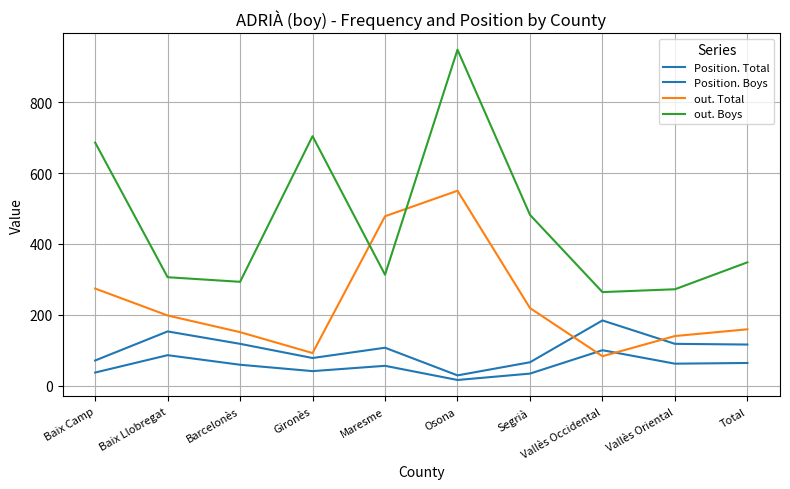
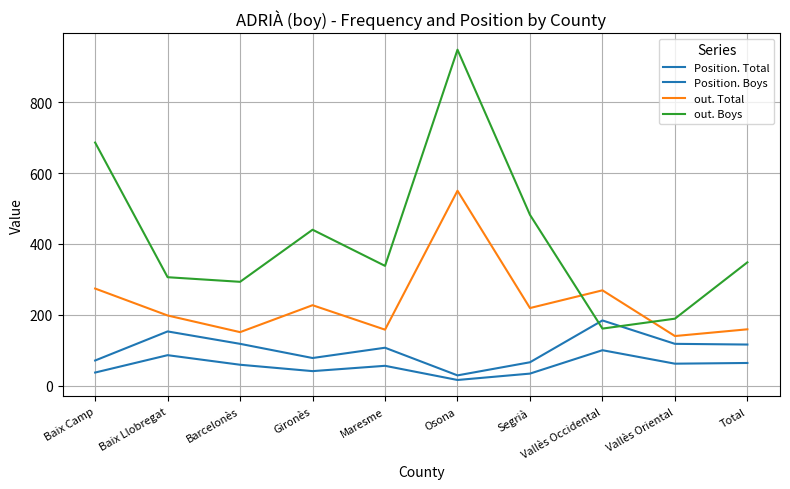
out. Total, Gironès: 90 -> 230
out. Boys, Gironès: 700 -> 440
out. Total, Maresme: 480 -> 160
out. Boys, Maresme: 310 -> 340
out. Total, Vallès Occidental: 80 -> 270
out. Boys, Vallès Occidental: 260 -> 160
out. Boys, Vallès Oriental: 270 -> 190
